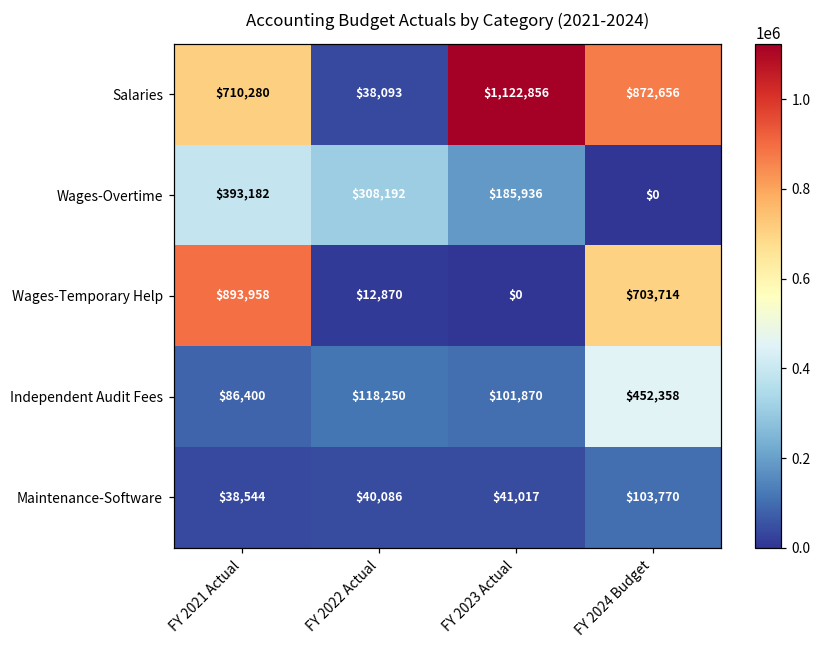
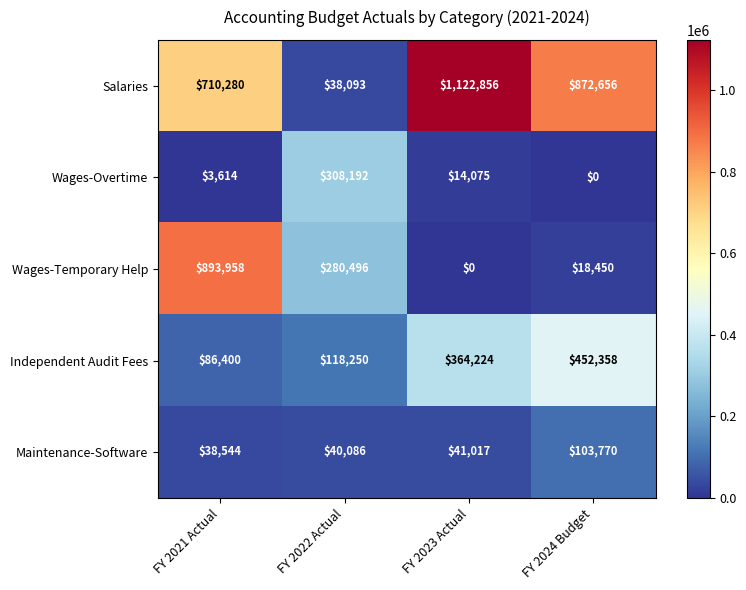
Wages-Overtime, FY 2021 Actual: $393,182 -> $3,614
Wages-Overtime, FY 2023 Actual: $185,936 -> $14,075
Wages-Temporary Help, FY 2022 Actual: $12,870 -> $280,496
Wages-Temporary Help, FY 2024 Budget: $703,714 -> $18,450
Independent Audit Fees, FY 2023 Actual: $101,870 -> $364,224
